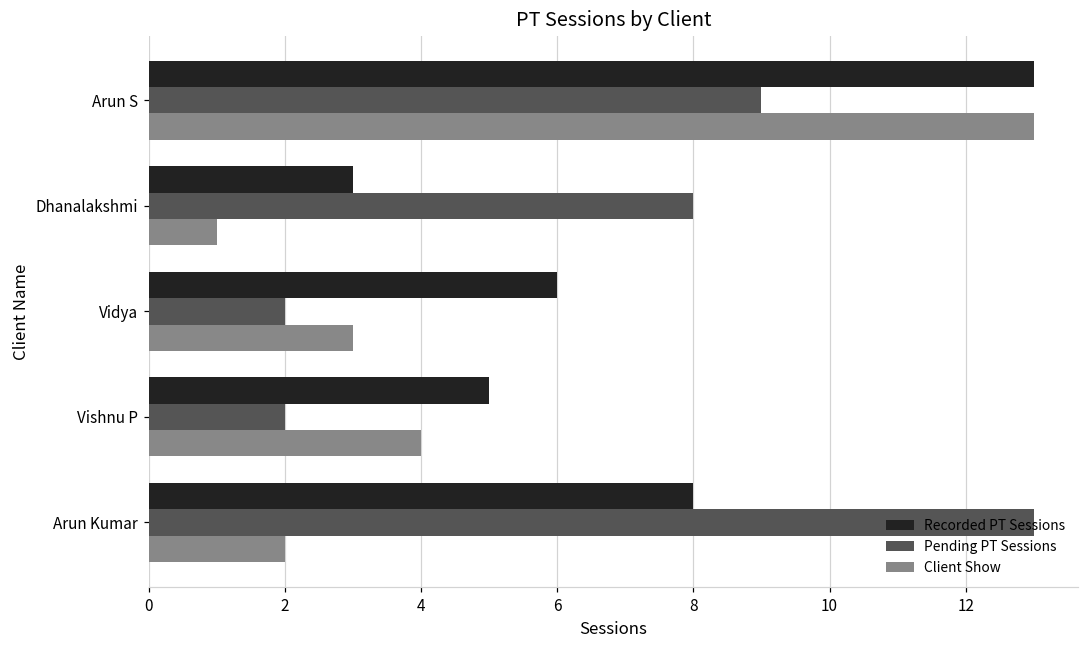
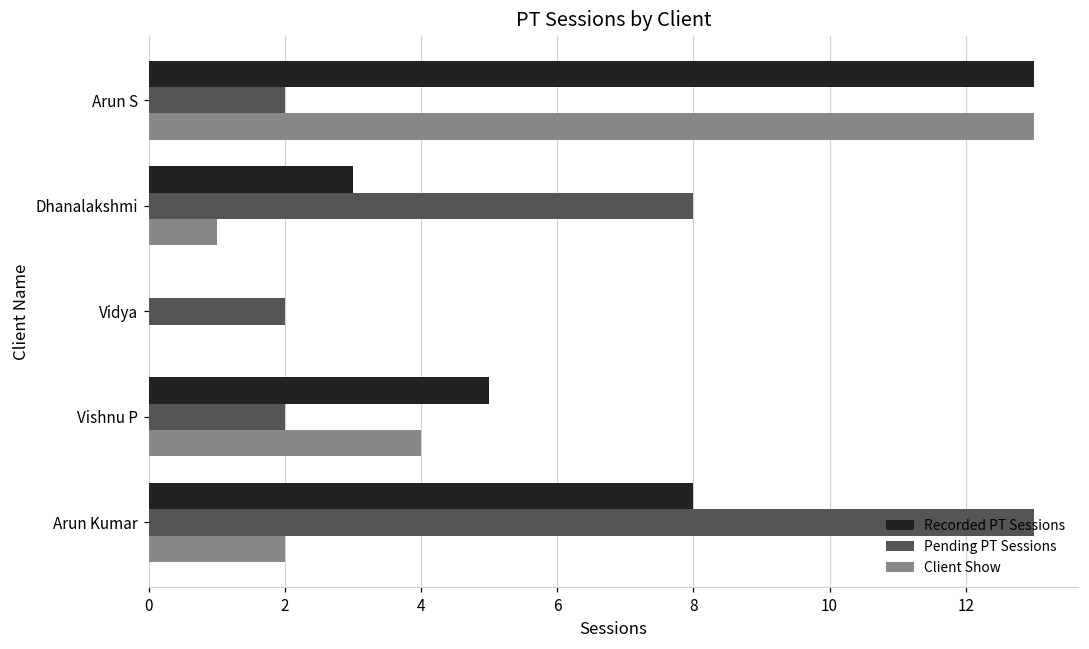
Pending PT Sessions, Arun S: 9 -> 2
Recorded PT Sessions, Vidya: 6 -> 0
Client Show, Vidya: 3 -> 0
